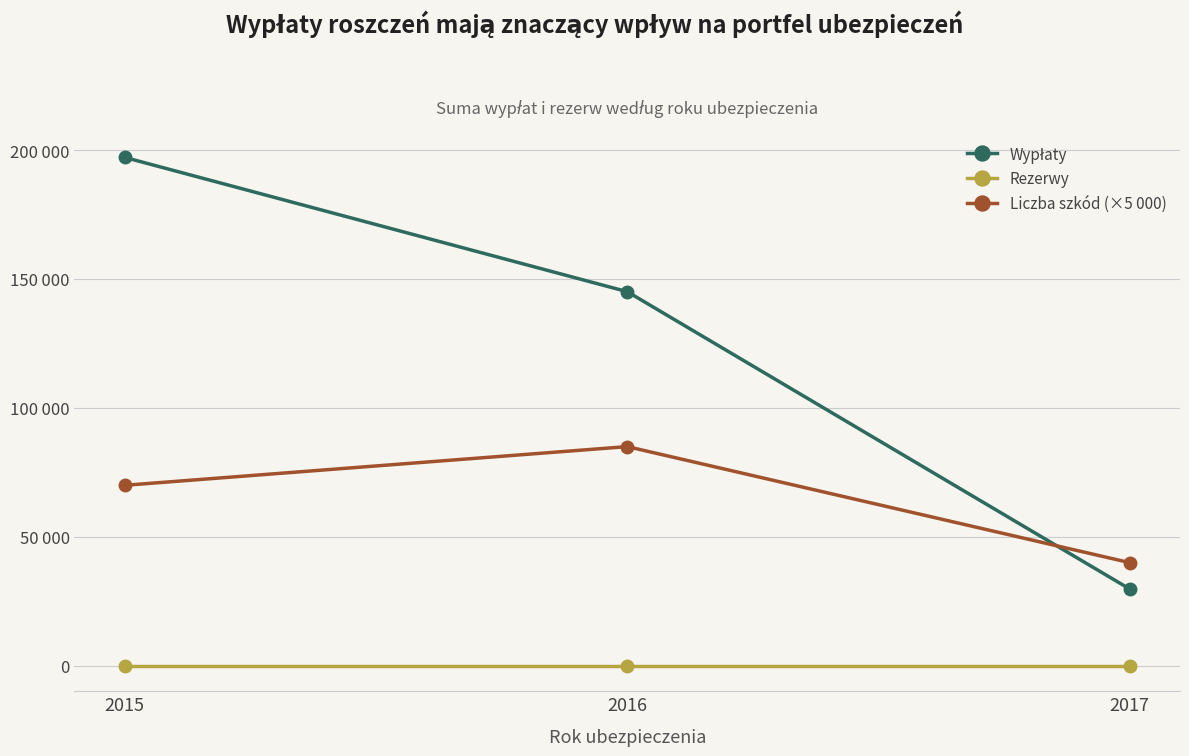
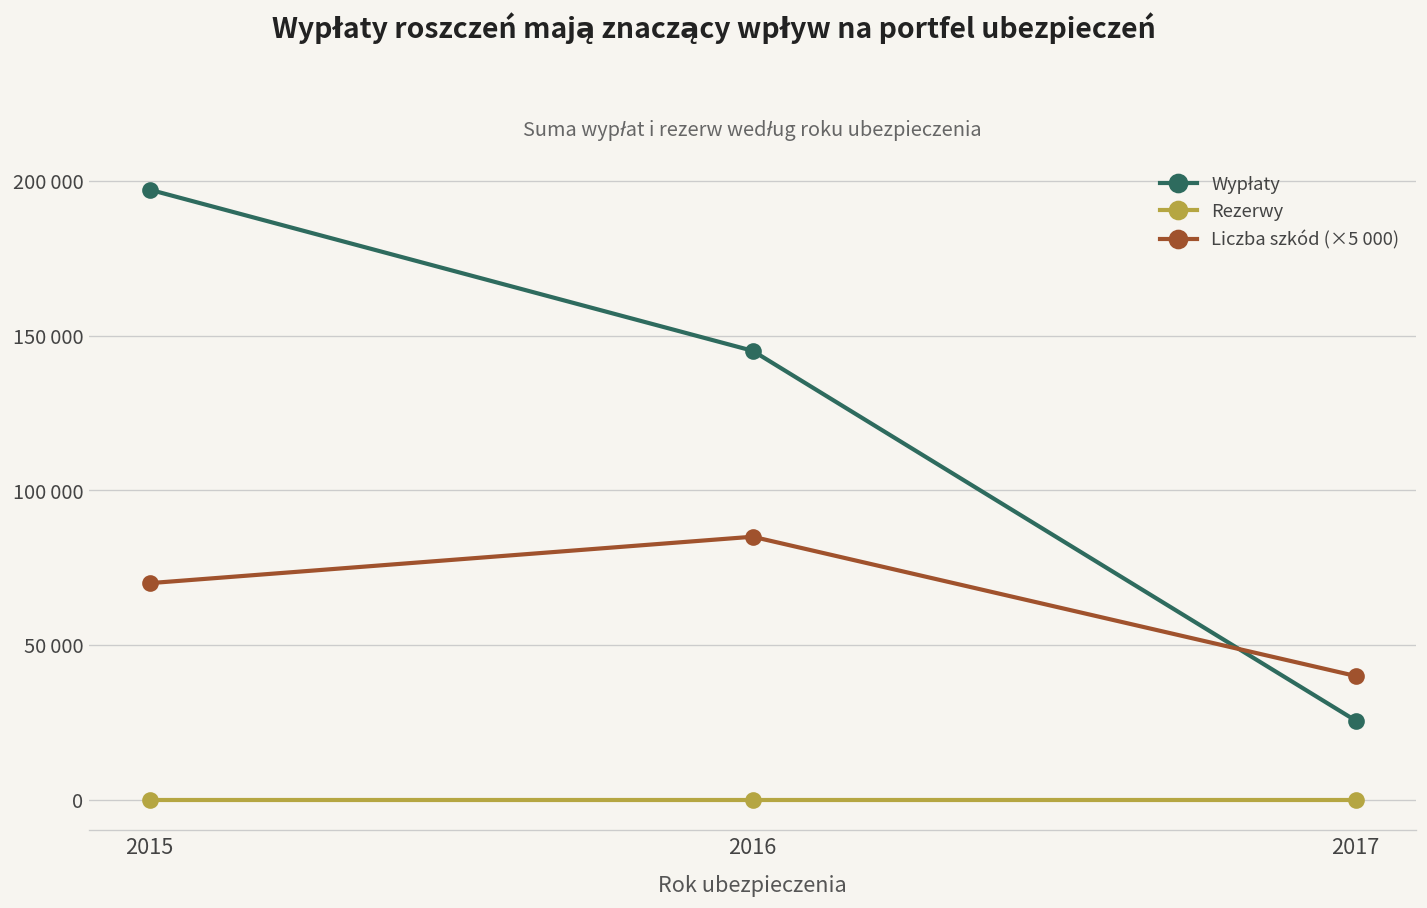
Wypłaty, 2017: 30000 -> 26000
